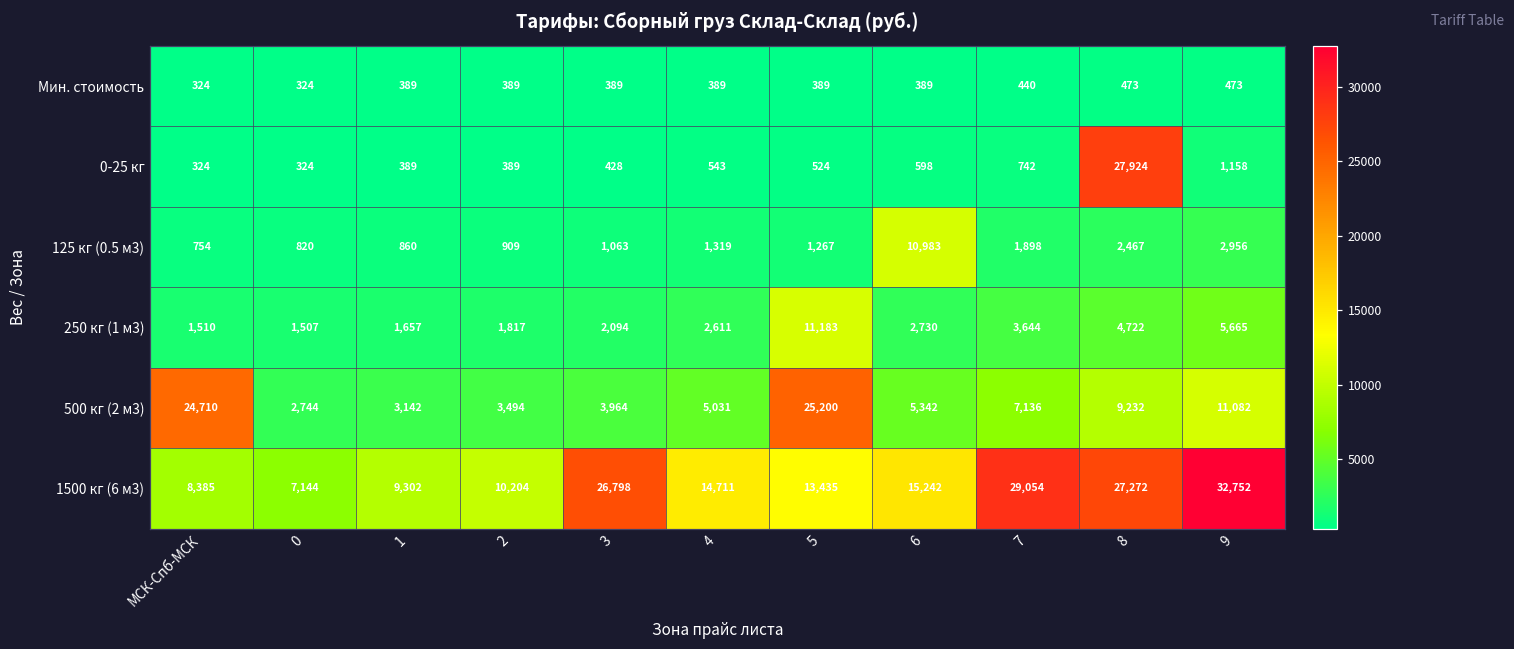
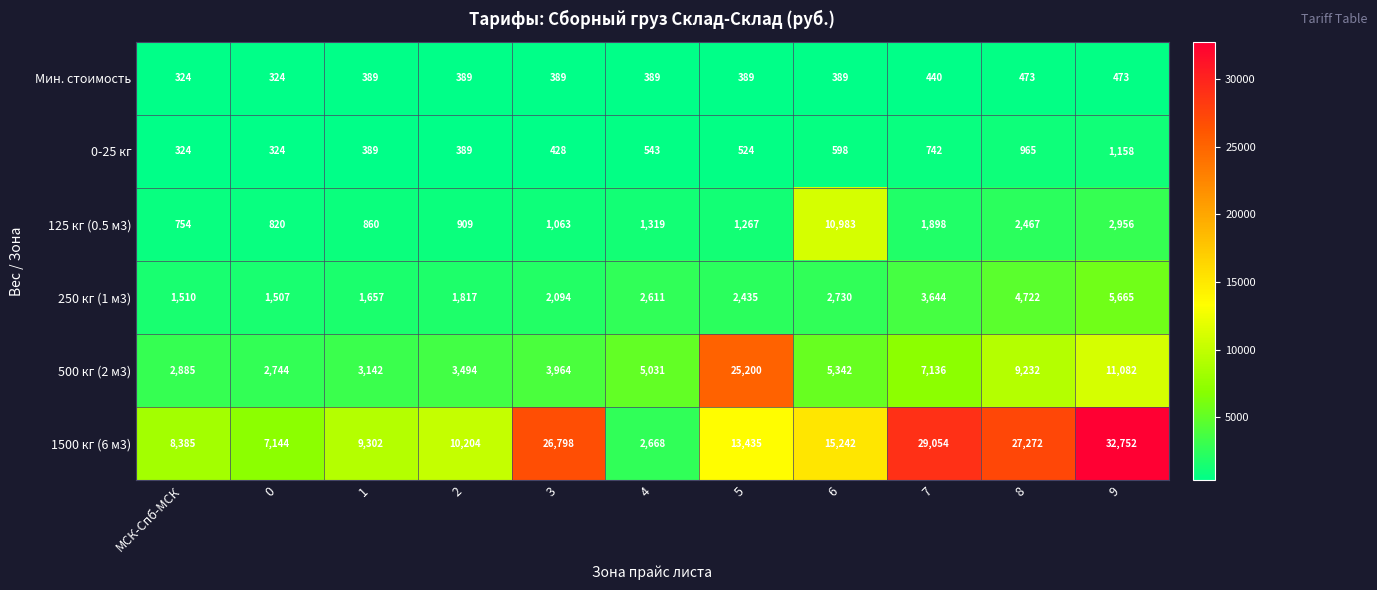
0-25 кг, 8: 27,924 -> 965
250 кг (1 м3), 5: 11,183 -> 2,435
500 кг (2 м3), МСК-Спб-МСК: 24,710 -> 2,885
1500 кг (6 м3), 4: 14,711 -> 2,668
